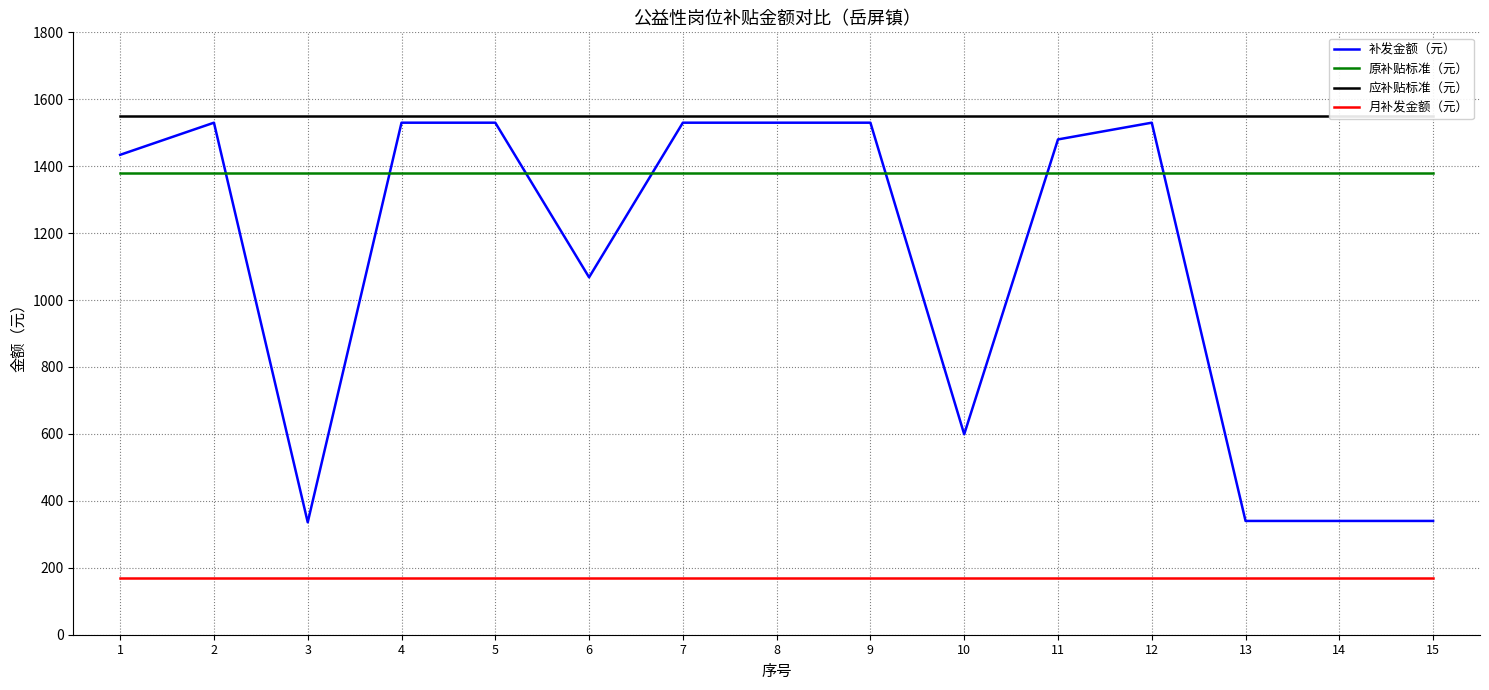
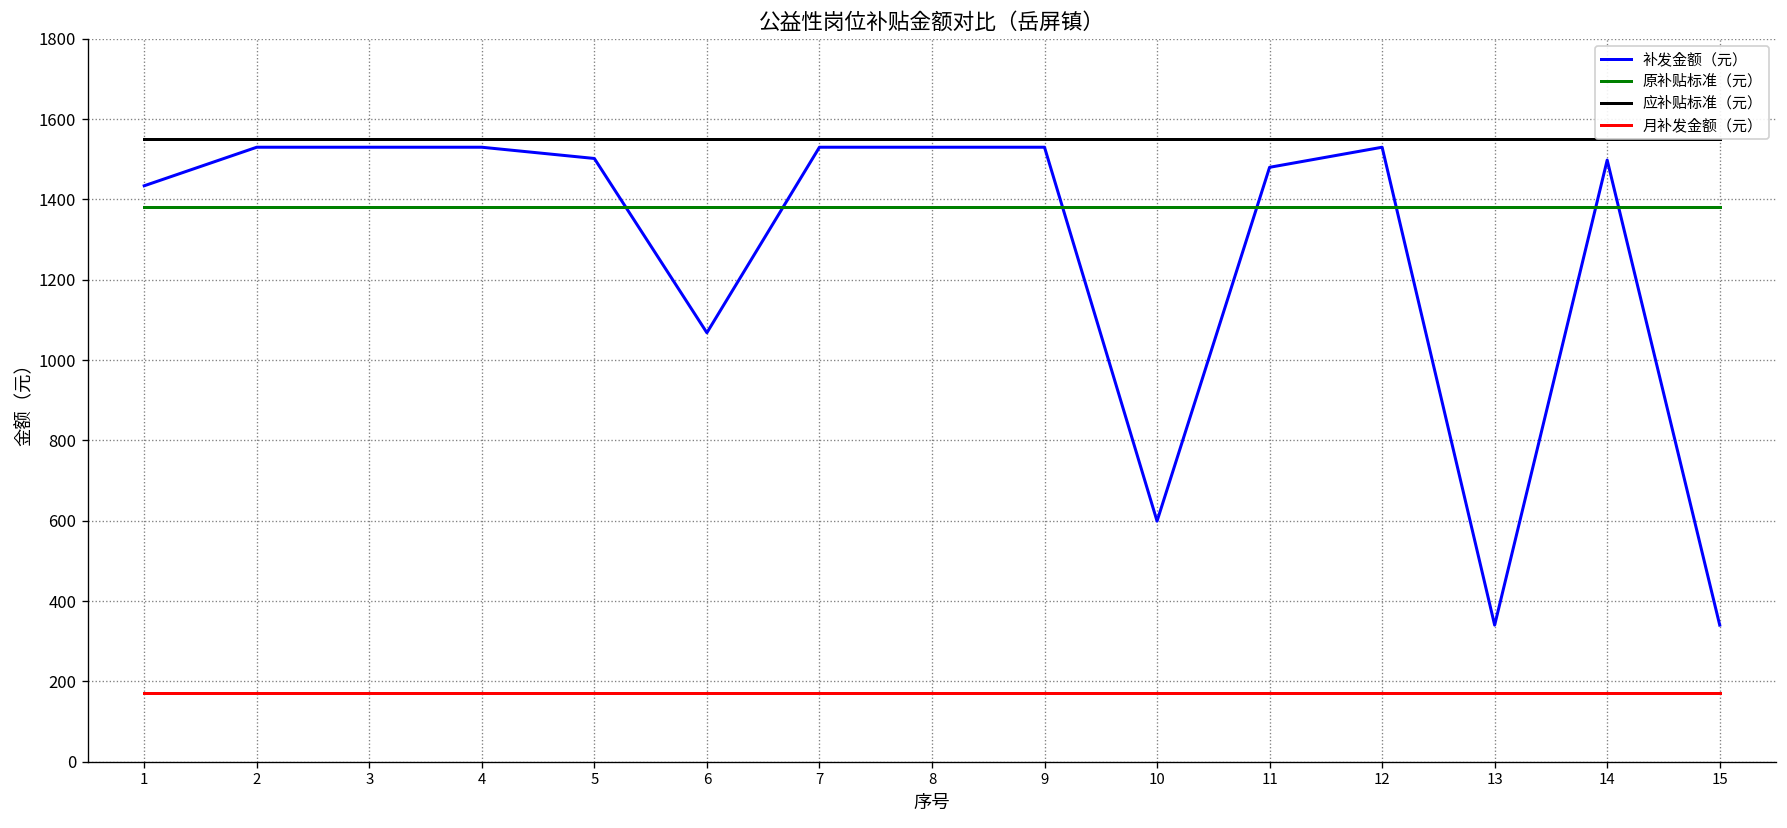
补发金额（元）, 3: 340 -> 1530
补发金额（元）, 5: 1530 -> 1500
补发金额（元）, 14: 340 -> 1500
